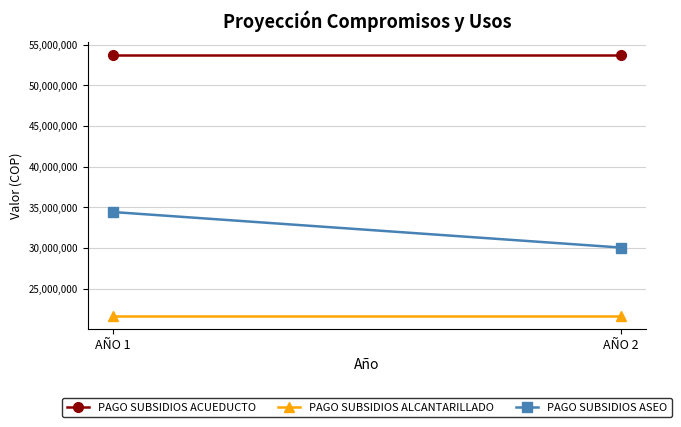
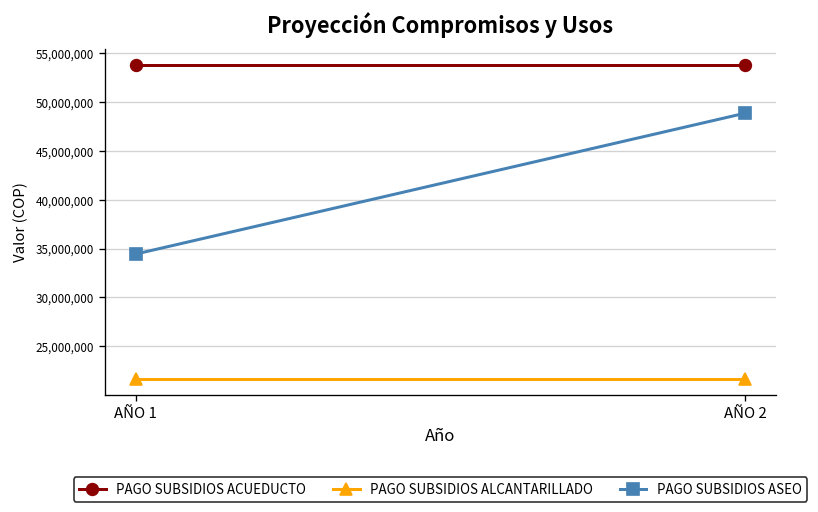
PAGO SUBSIDIOS ASEO, AÑO 2: 30,000,000 -> 49,000,000
